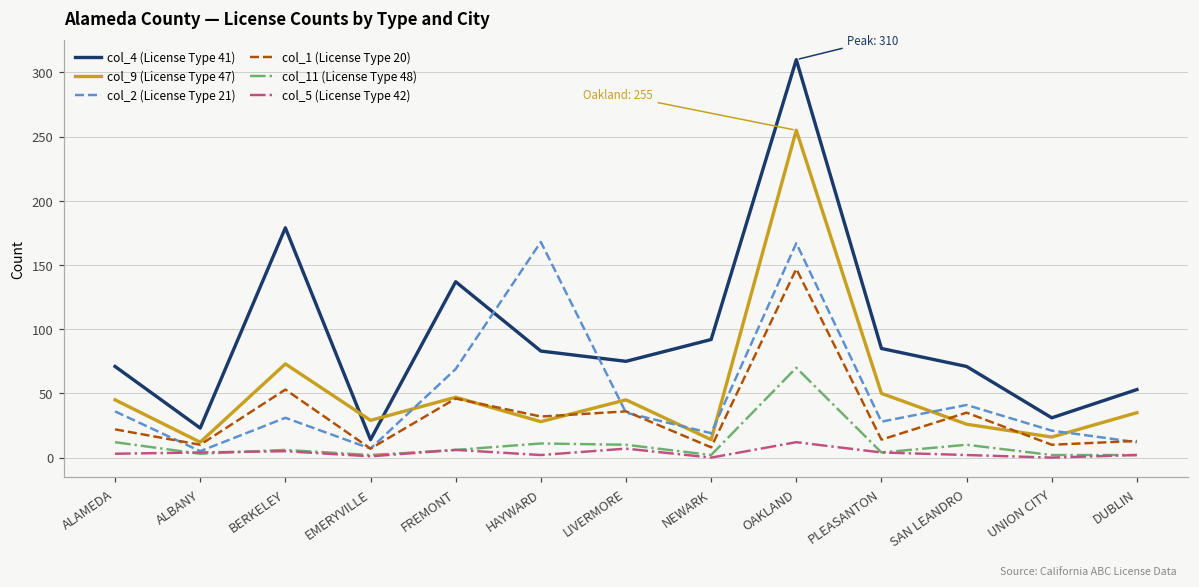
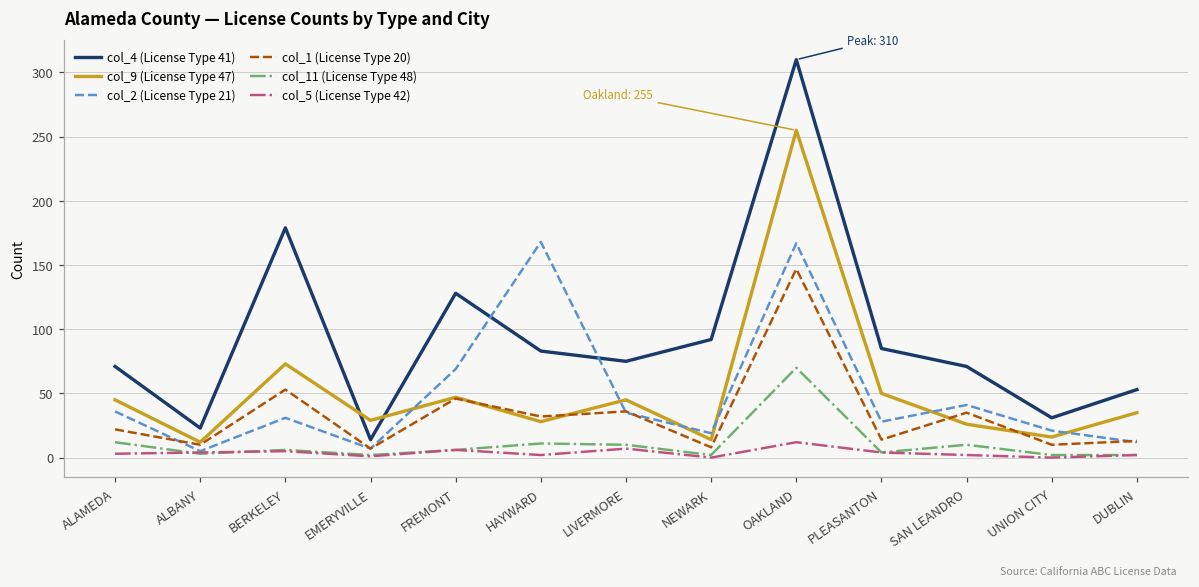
col_4 (License Type 41), FREMONT: 137 -> 128
